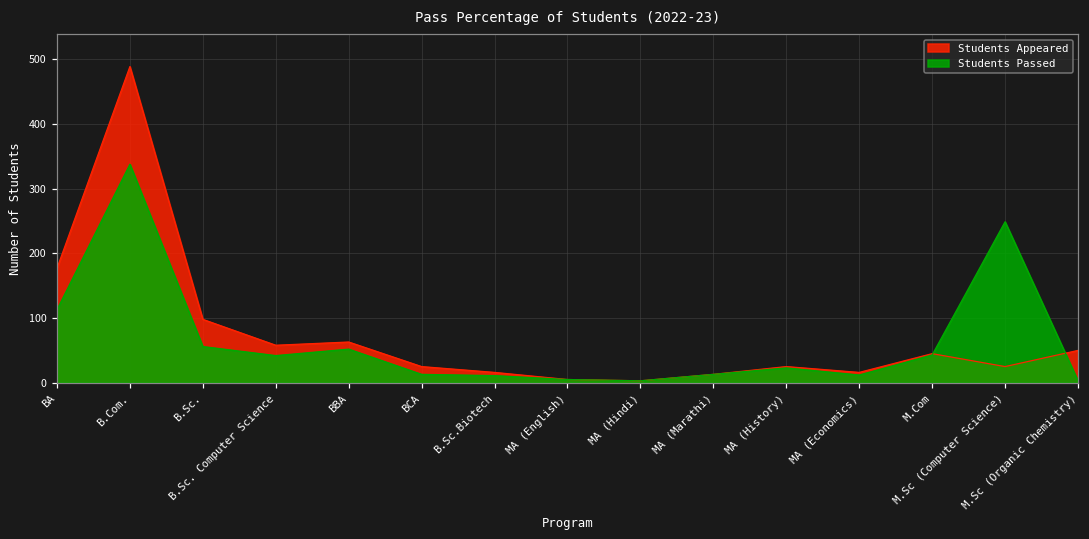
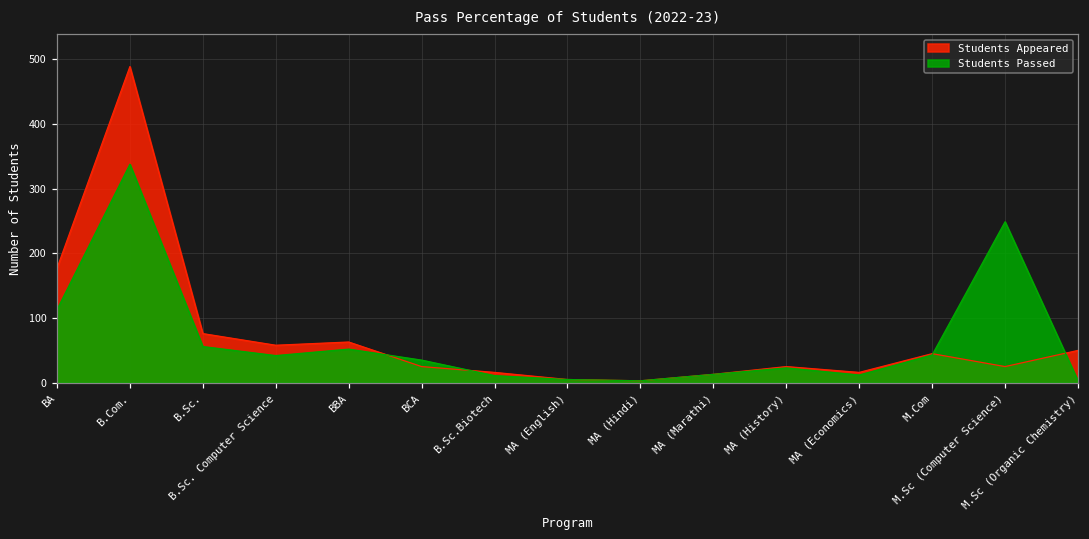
Students Appeared, B.Sc.: 100 -> 80
Students Passed, BCA: 10 -> 40
